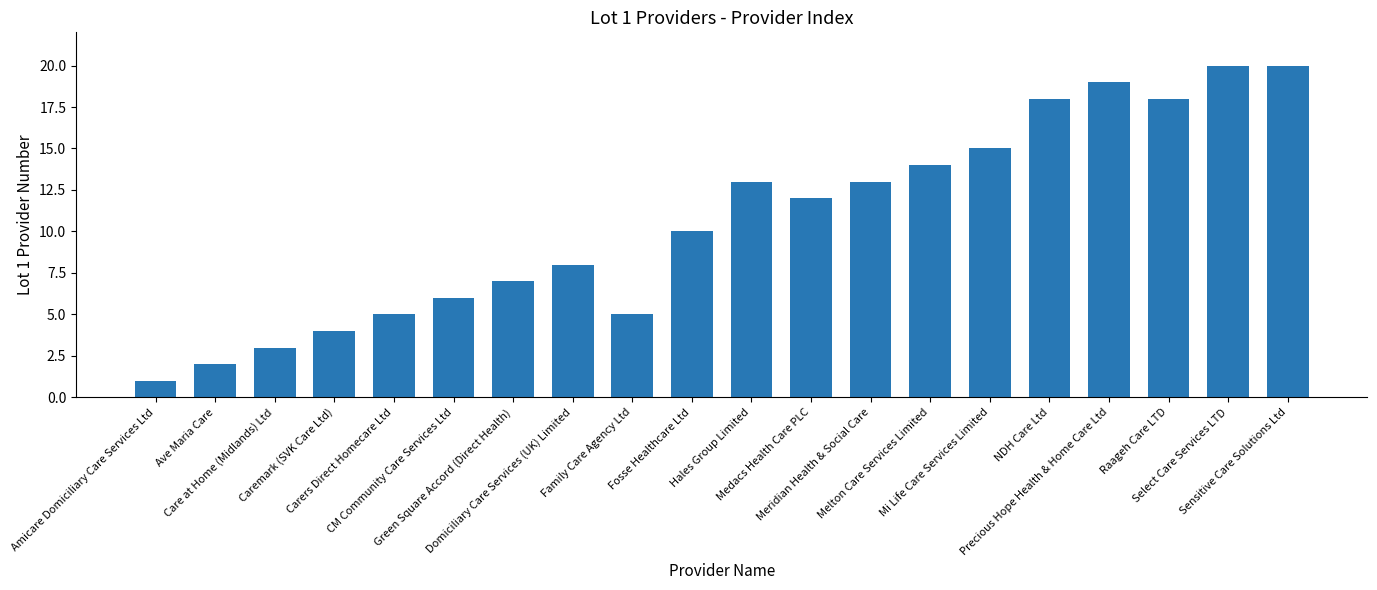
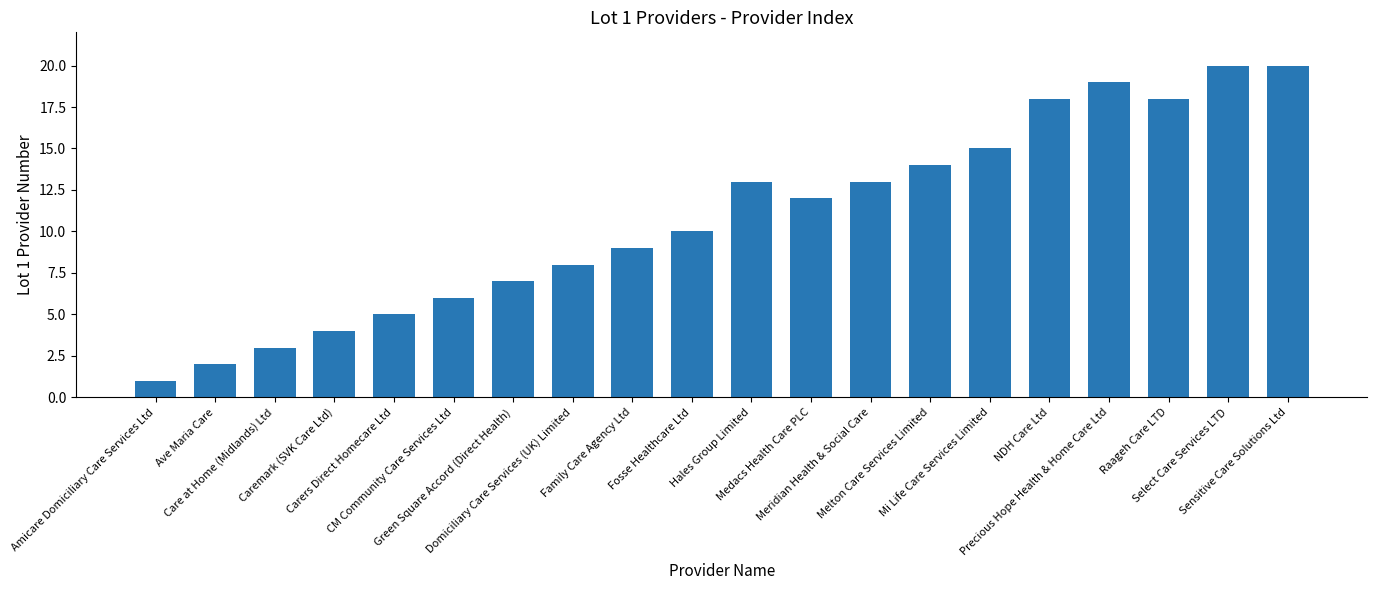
Family Care Agency Ltd: 5 -> 9
